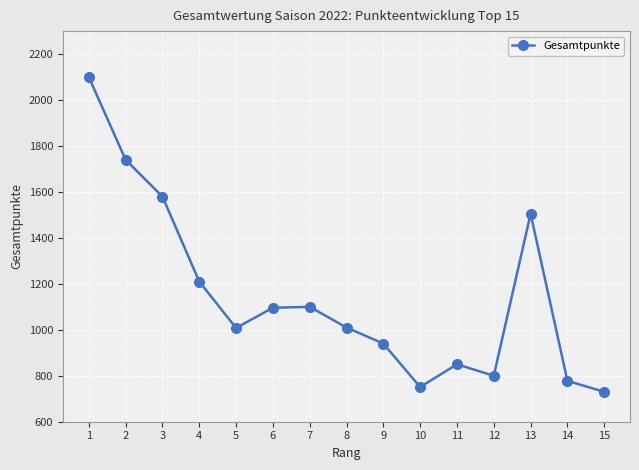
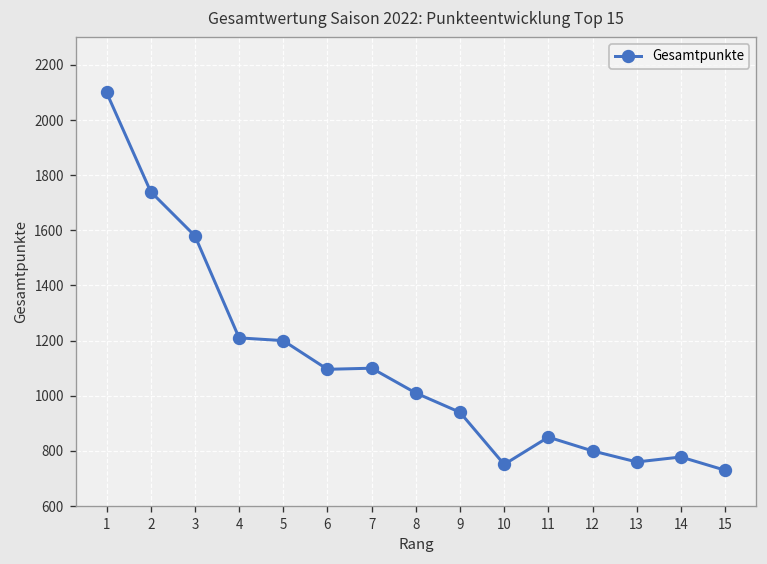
5: 1010 -> 1200
13: 1510 -> 760
